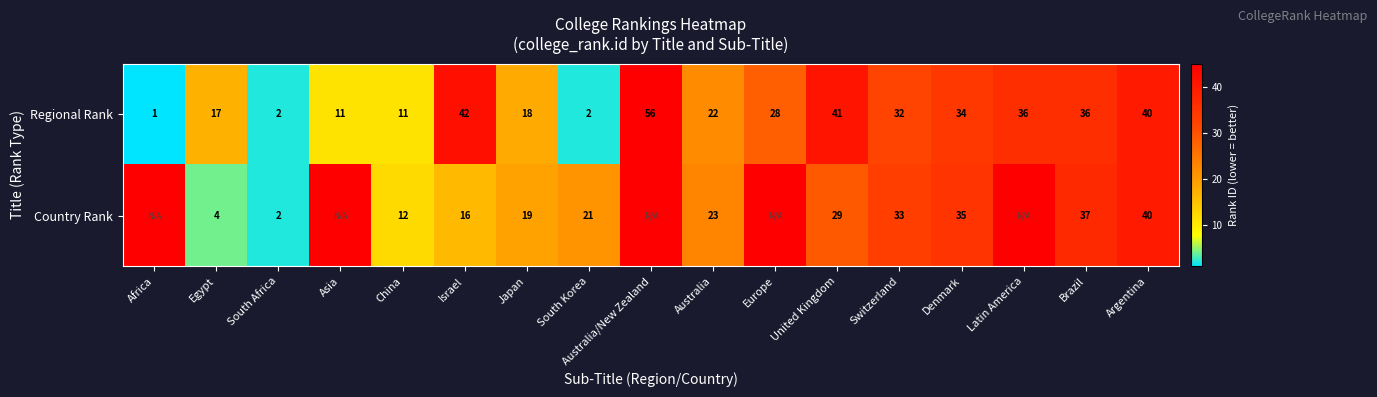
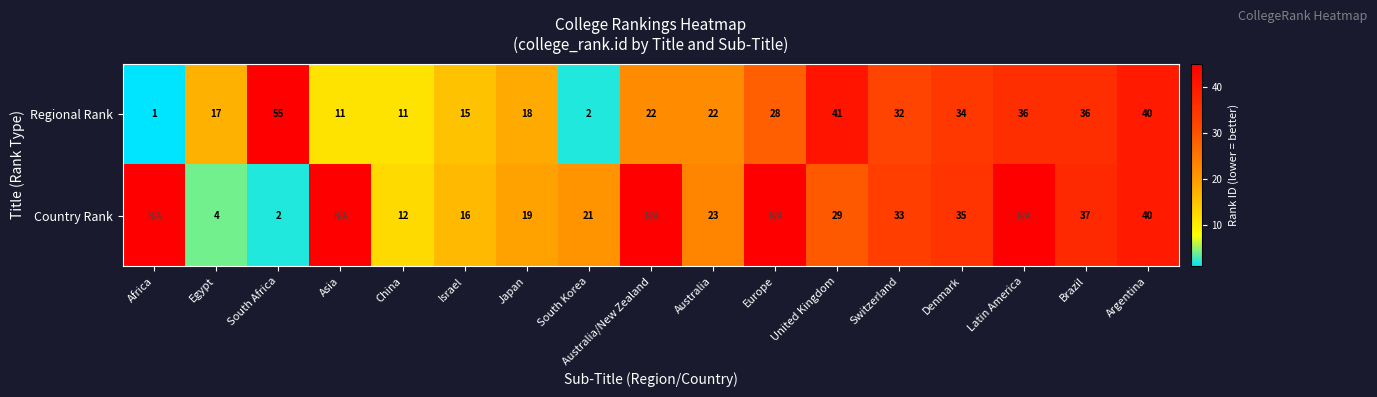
Regional Rank, South Africa: 2 -> 55
Regional Rank, Israel: 42 -> 15
Regional Rank, Australia/New Zealand: 56 -> 22
